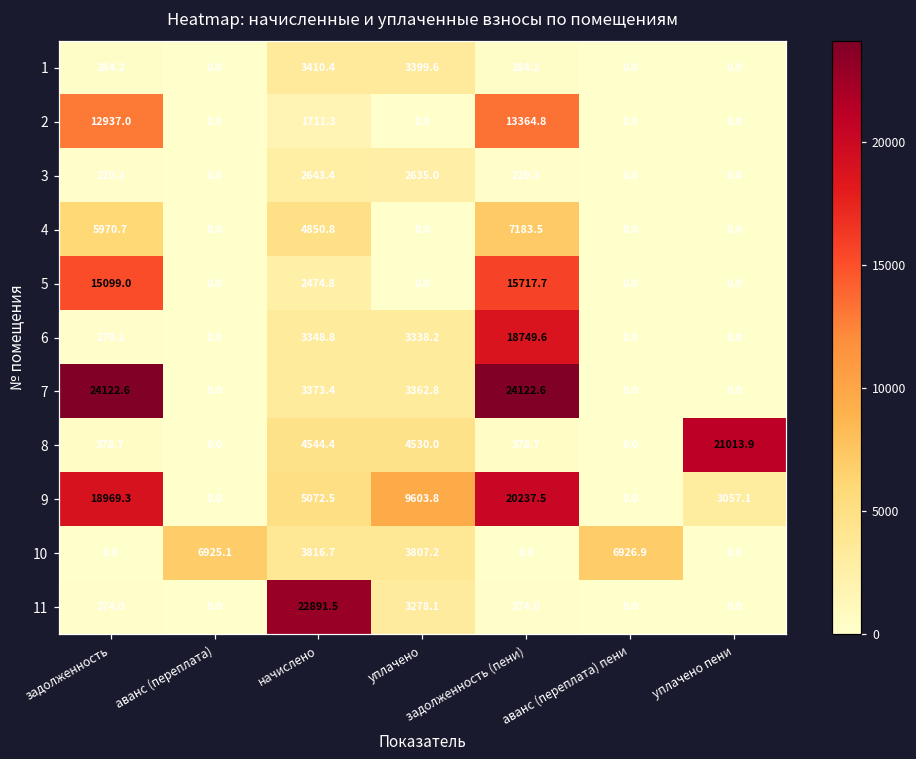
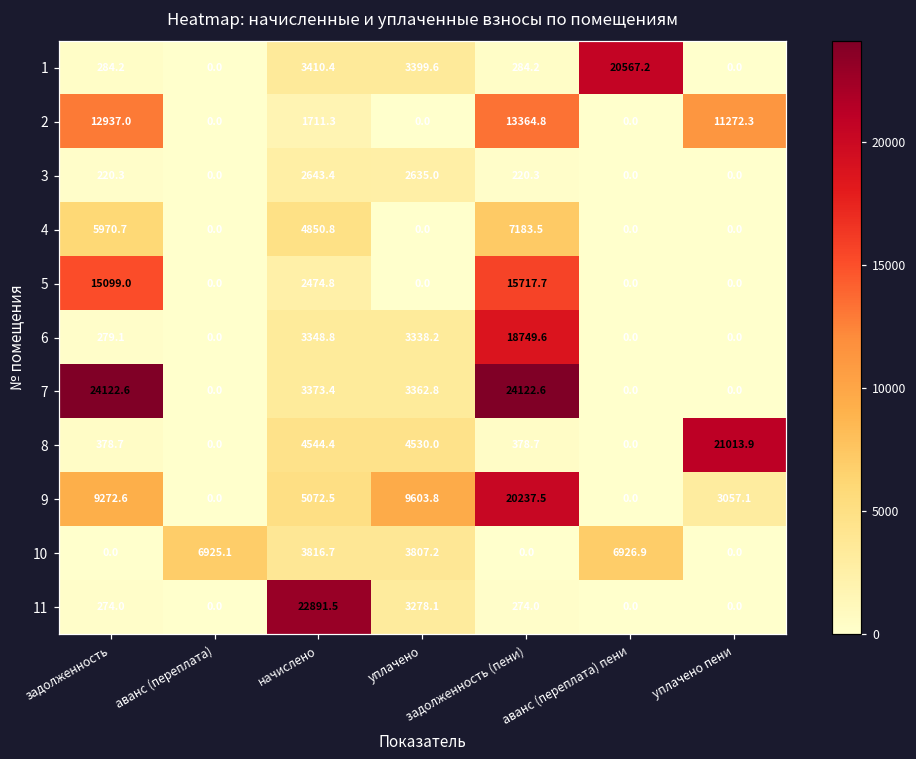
1, аванс (переплата) пени: 0.0 -> 20567.2
2, уплачено пени: 0.0 -> 11272.3
9, задолженность: 18969.3 -> 9272.6
